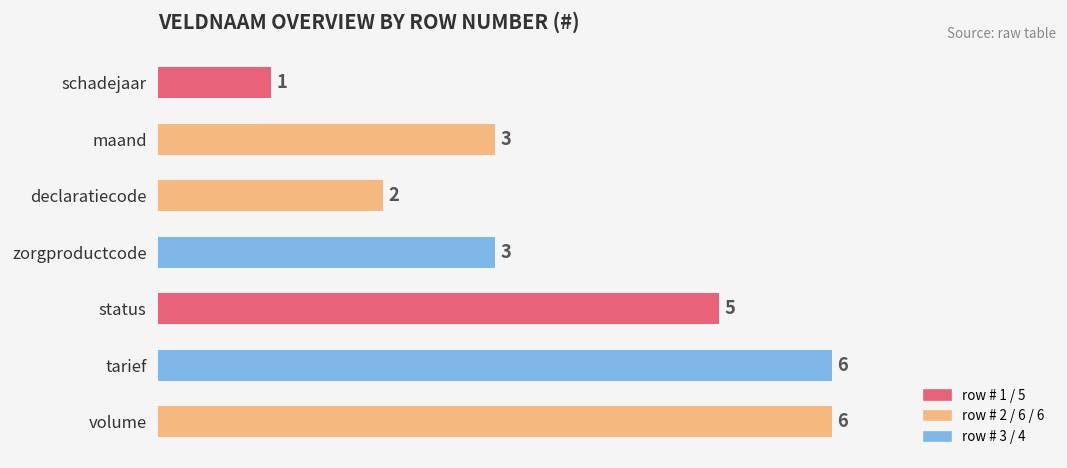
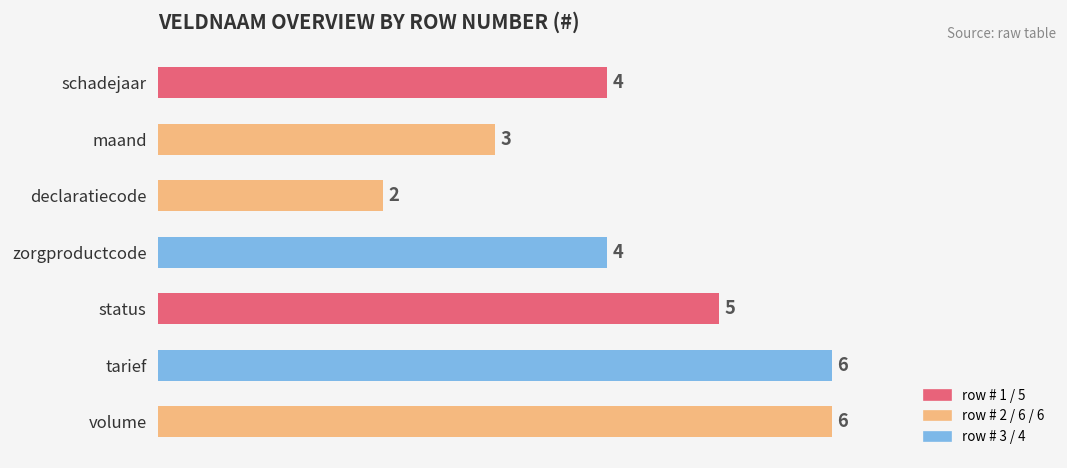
schadejaar: 1 -> 4
zorgproductcode: 3 -> 4
